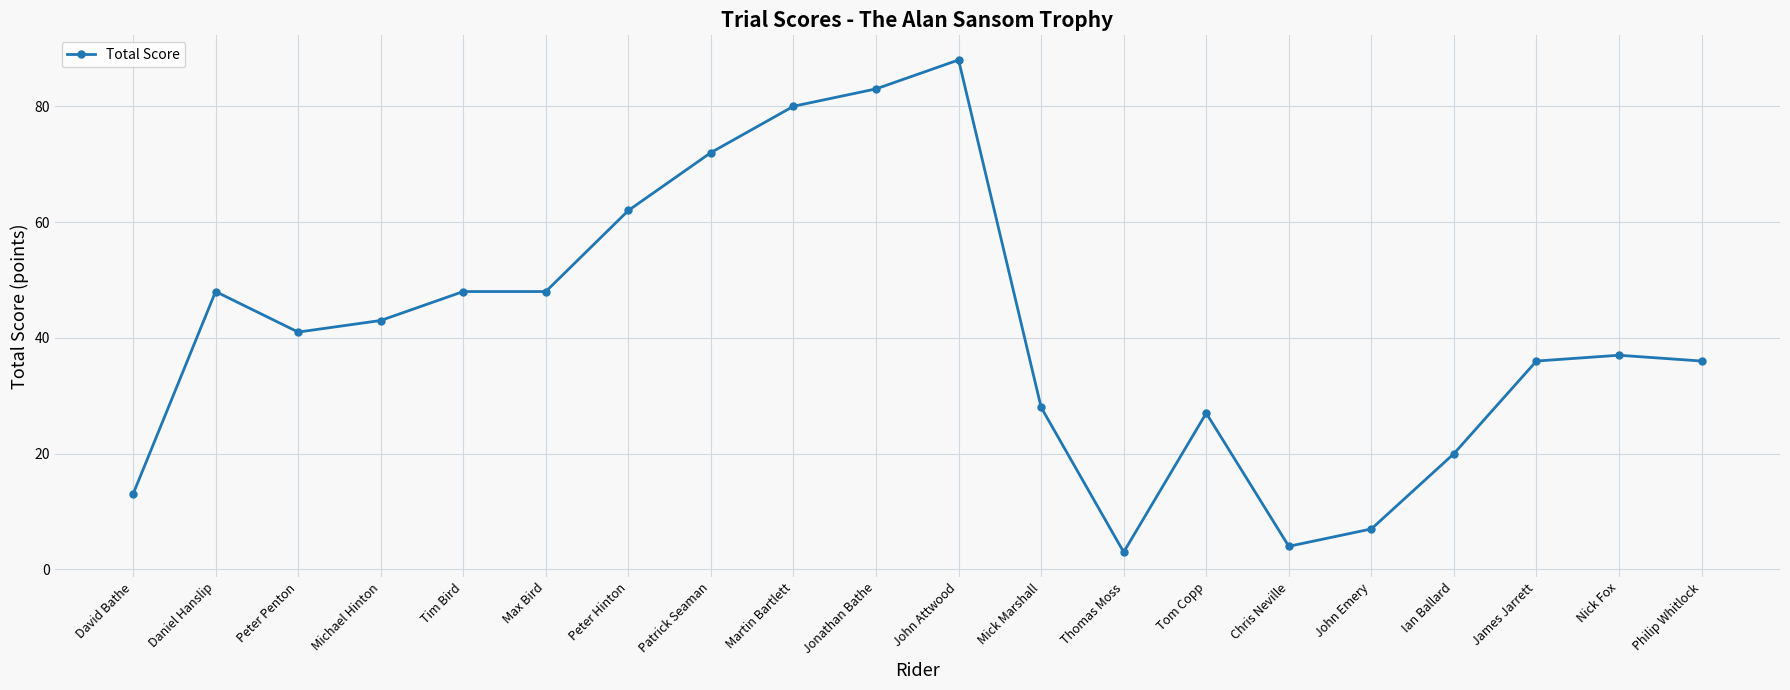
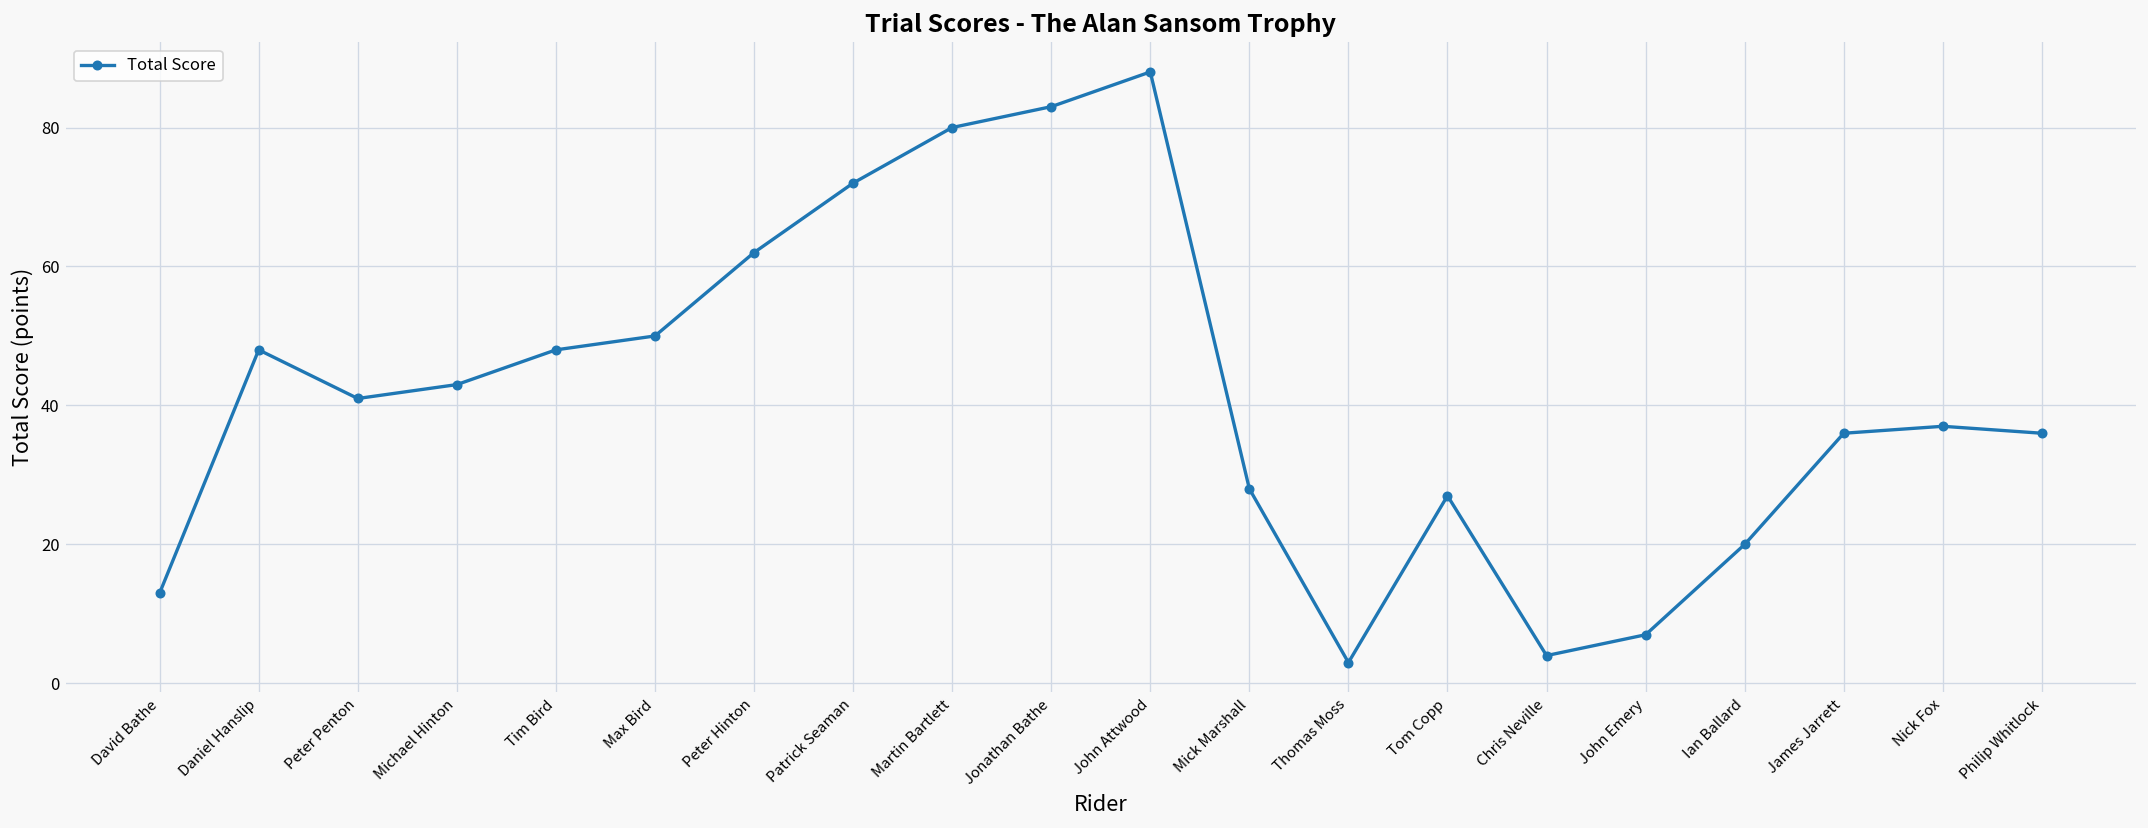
Max Bird: 48 -> 50
